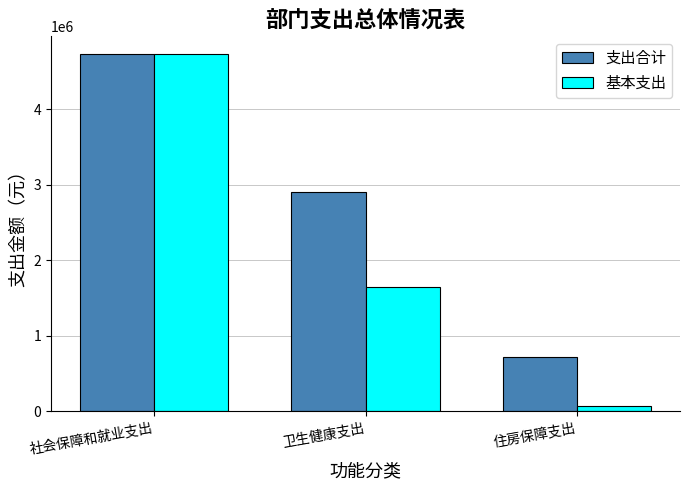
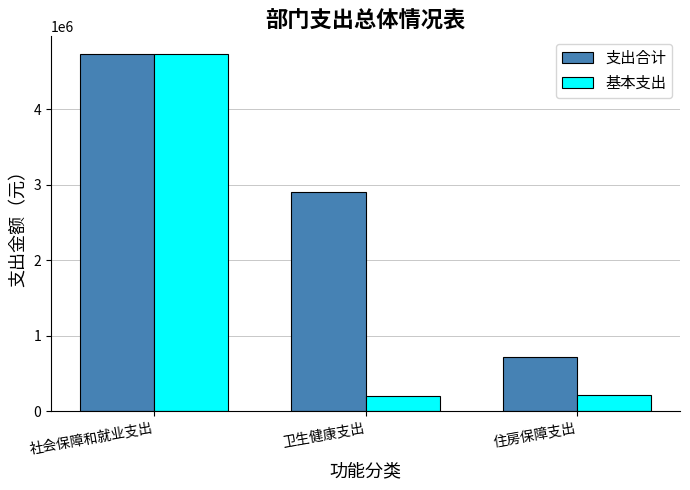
基本支出, 卫生健康支出: 1600000 -> 200000
基本支出, 住房保障支出: 100000 -> 200000
